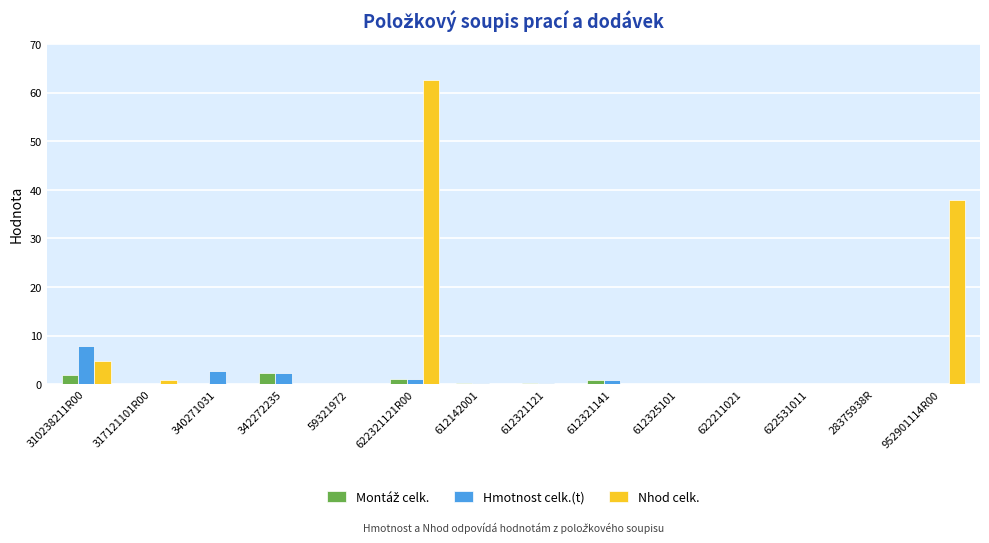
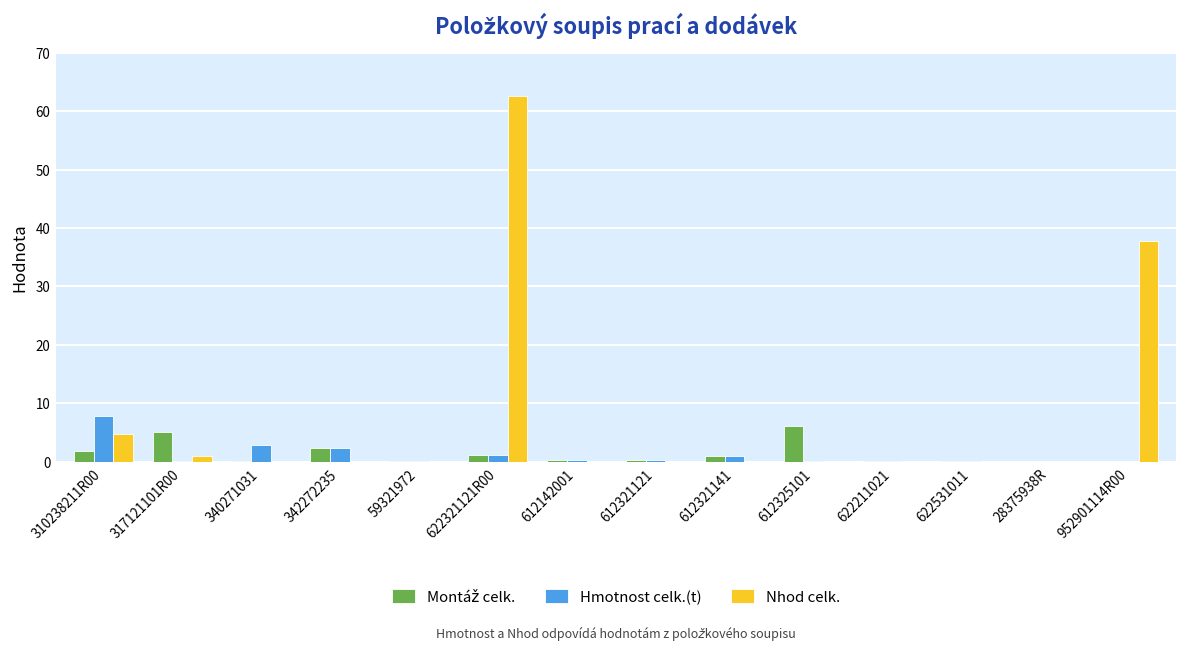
Montáž celk., 317121101R00: 0 -> 5
Montáž celk., 612325101: 0 -> 6
